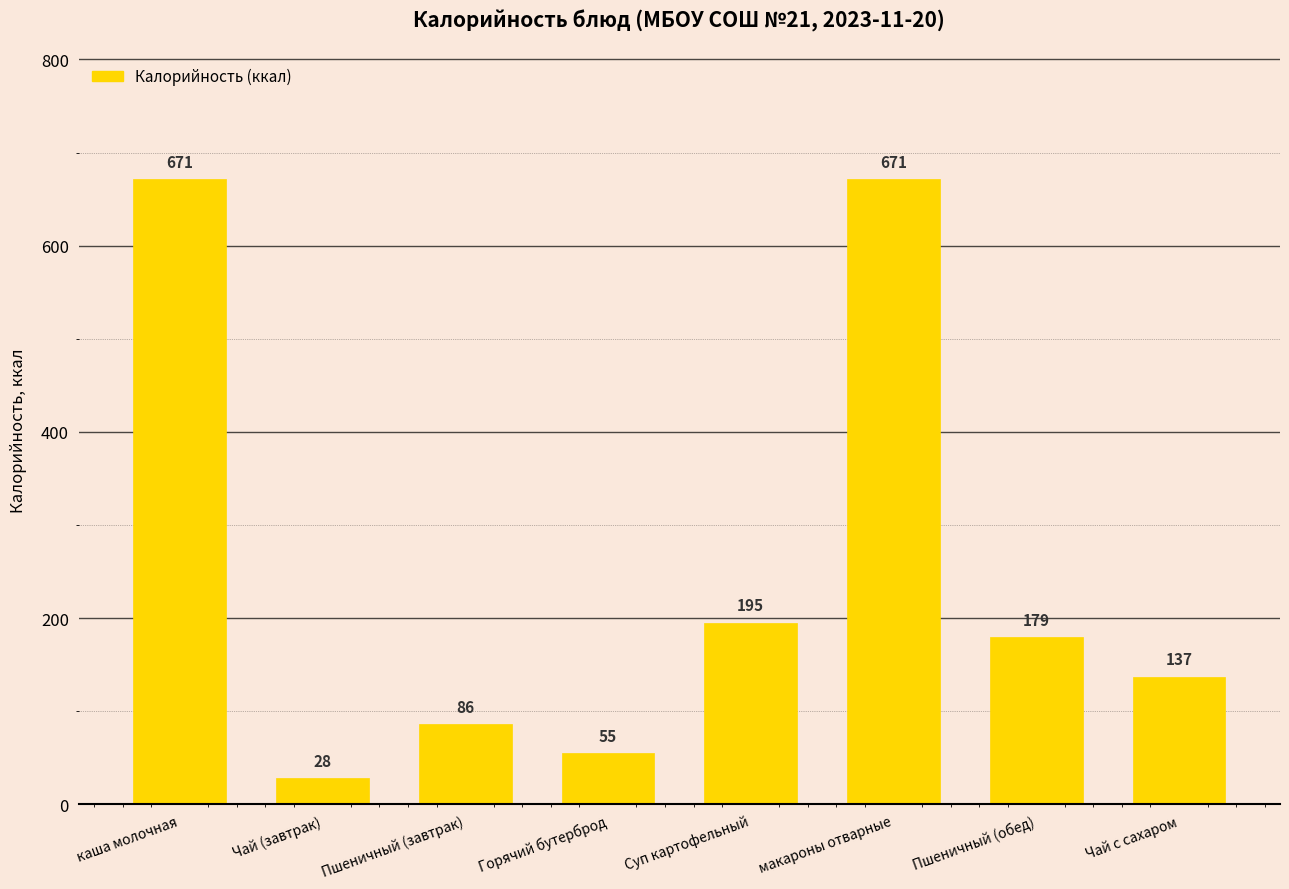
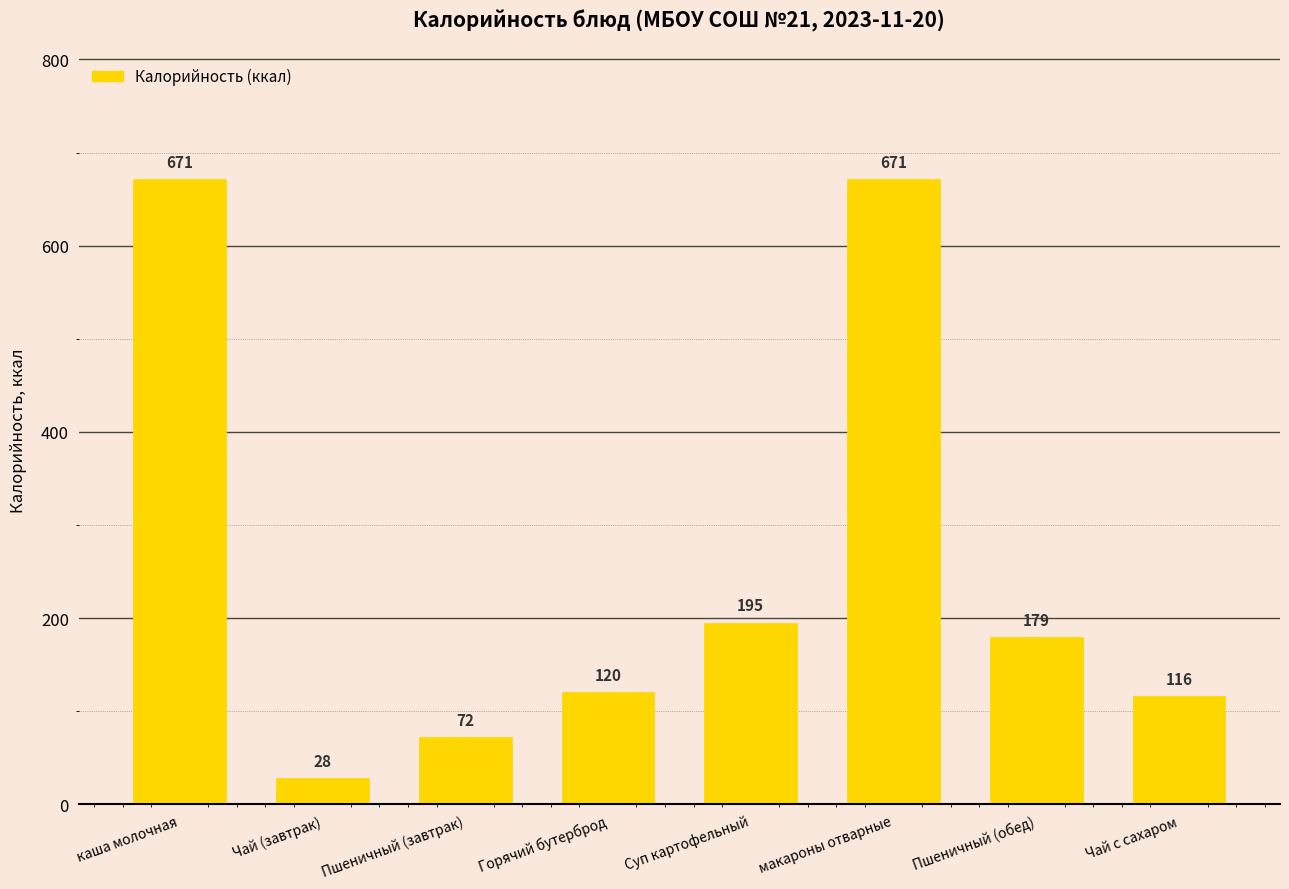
Пшеничный (завтрак): 86 -> 72
Горячий бутерброд: 55 -> 120
Чай с сахаром: 137 -> 116
